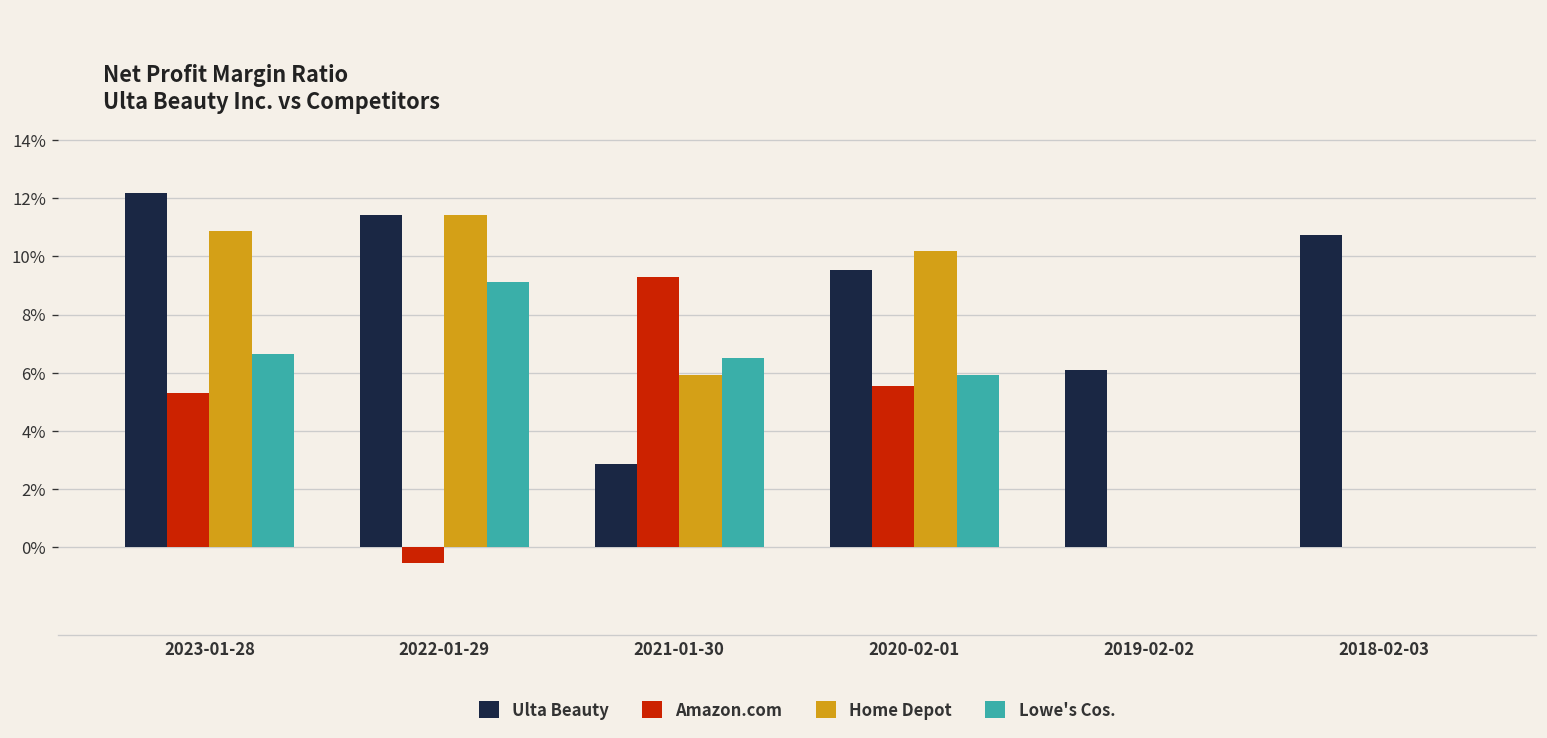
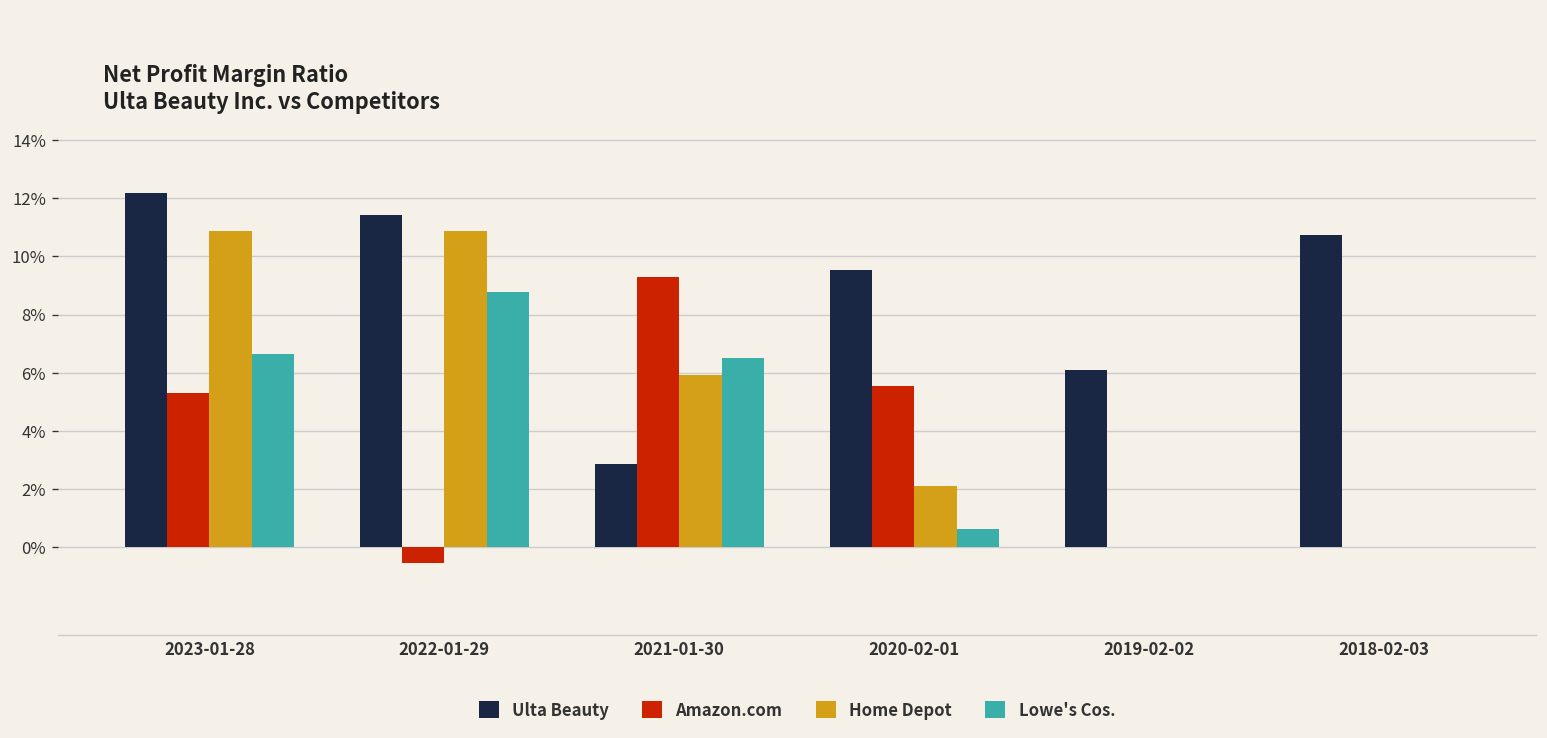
Home Depot, 2022-01-29: 11.4% -> 10.9%
Lowe's Cos., 2022-01-29: 9.1% -> 8.8%
Home Depot, 2020-02-01: 10.2% -> 2.1%
Lowe's Cos., 2020-02-01: 5.9% -> 0.6%
